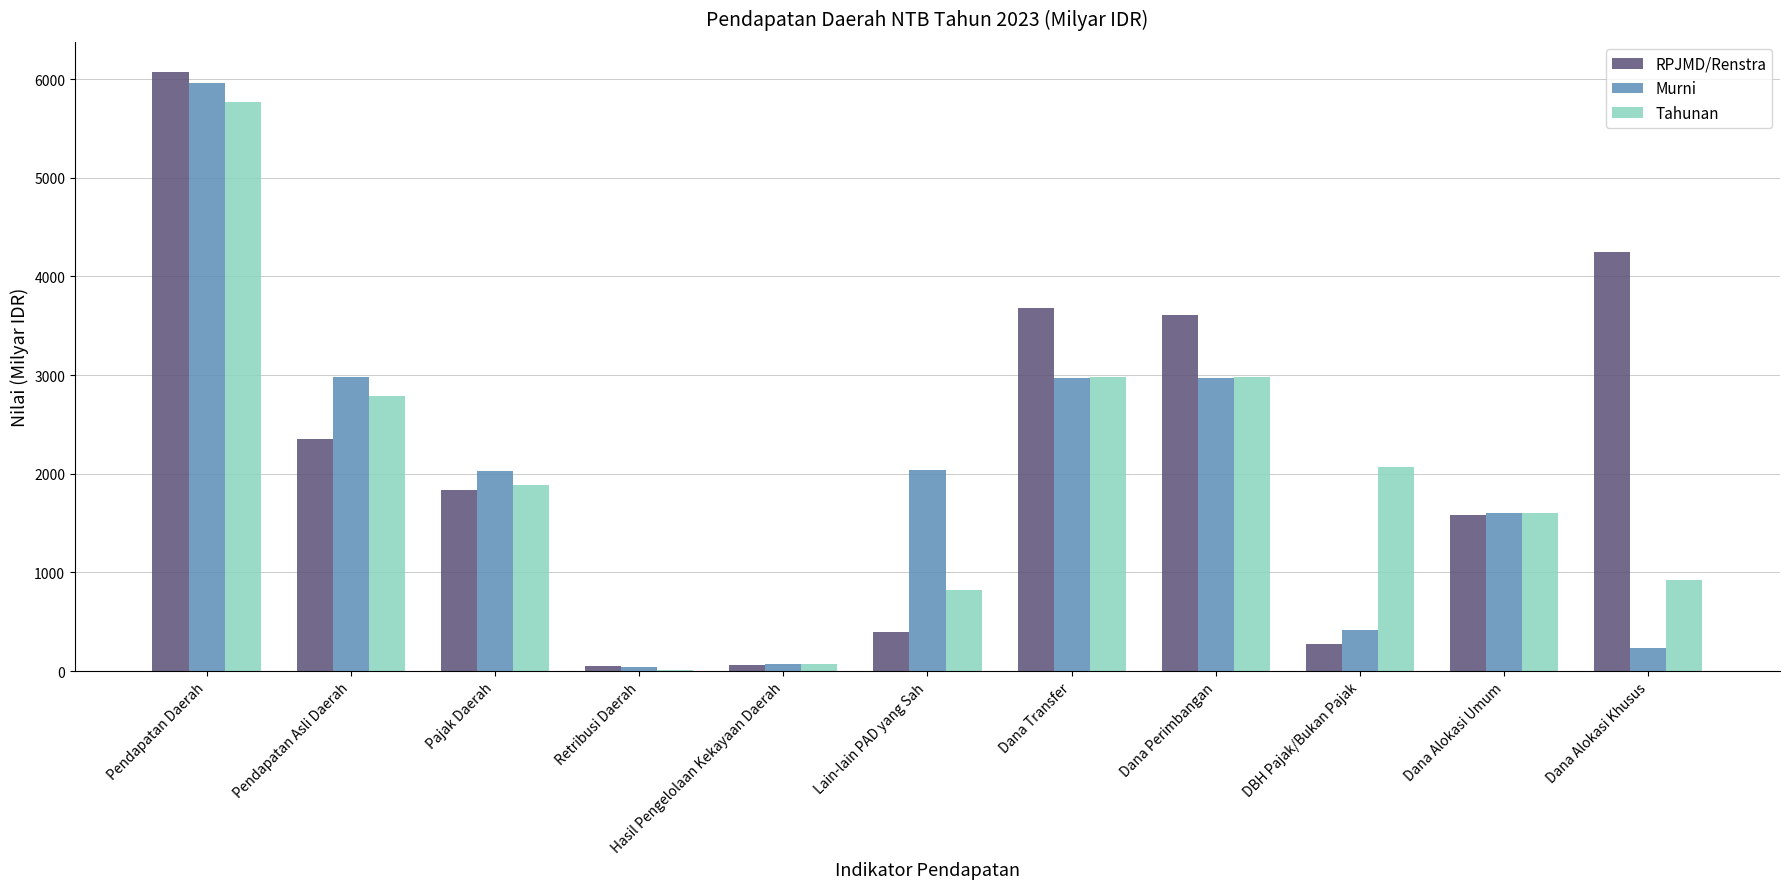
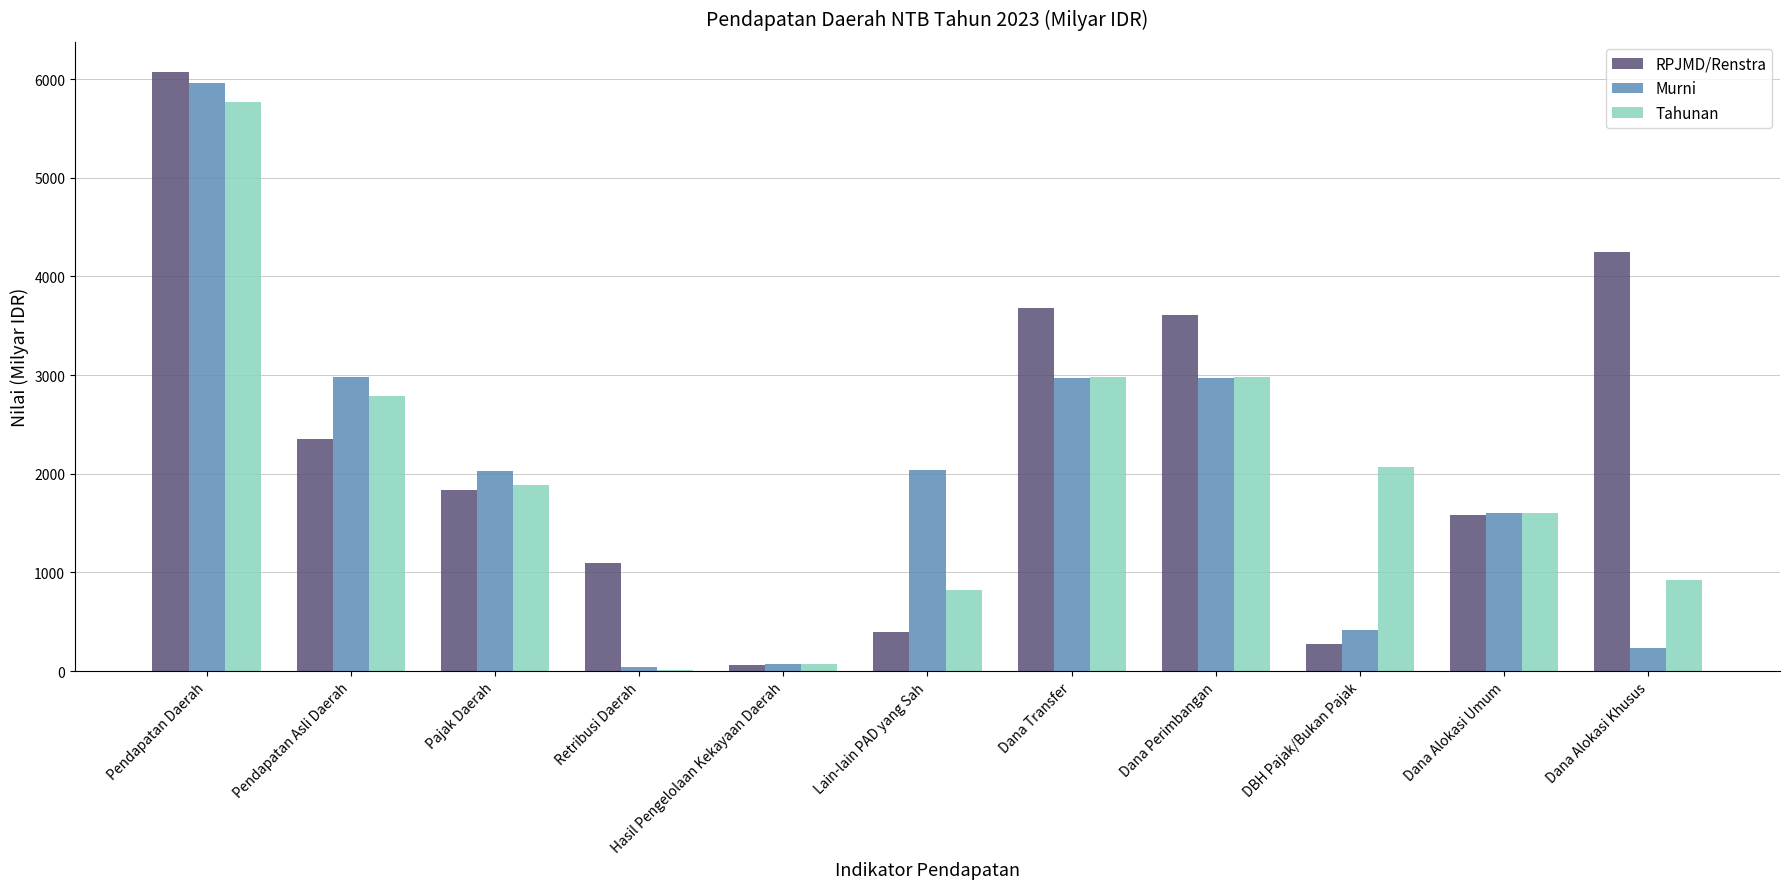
RPJMD/Renstra, Retribusi Daerah: 0 -> 1100
